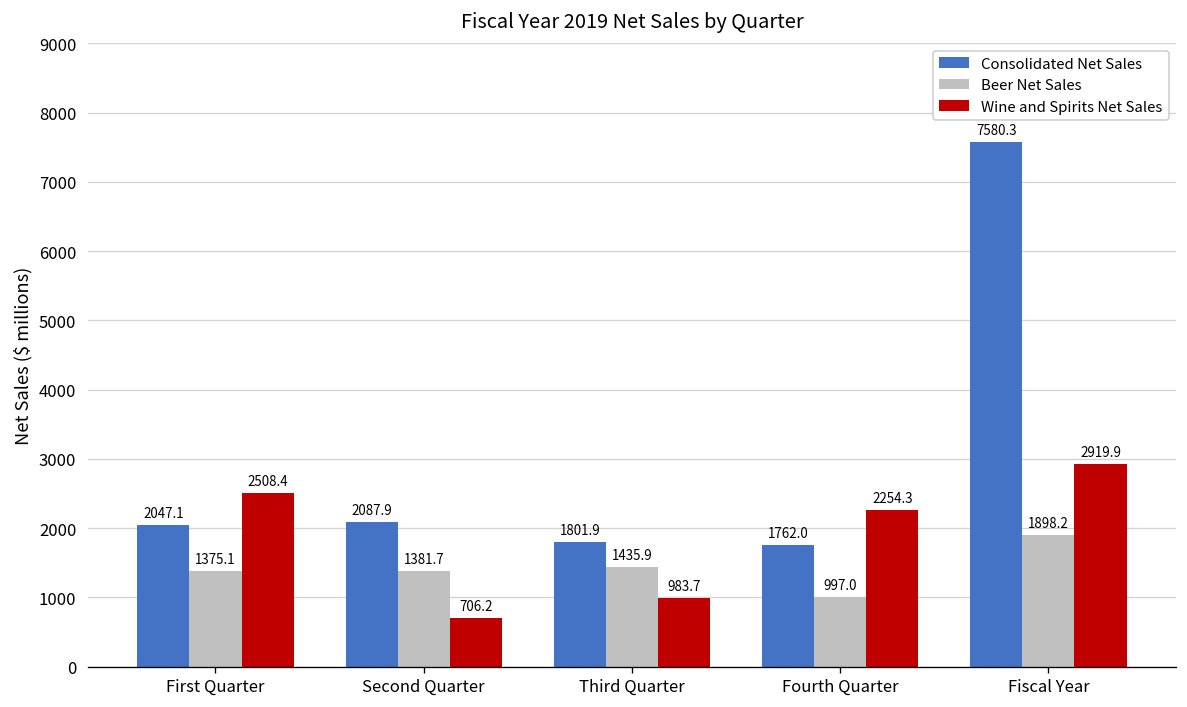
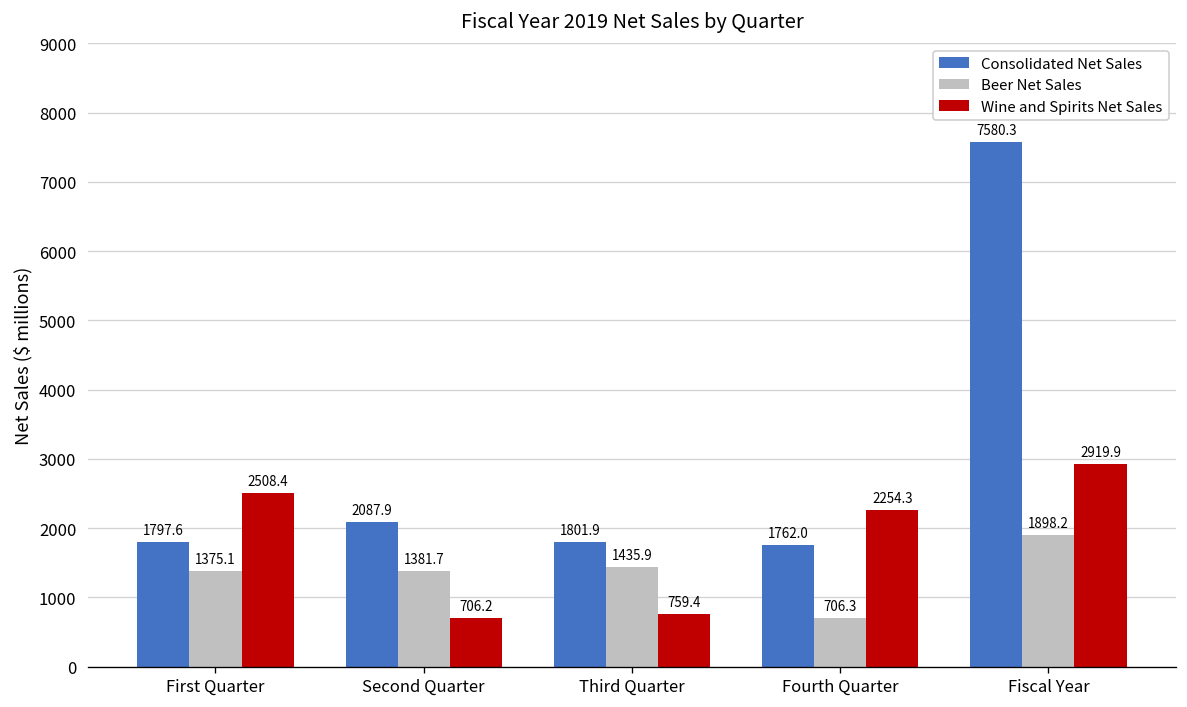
Consolidated Net Sales, First Quarter: 2047.1 -> 1797.6
Wine and Spirits Net Sales, Third Quarter: 983.7 -> 759.4
Beer Net Sales, Fourth Quarter: 997.0 -> 706.3
